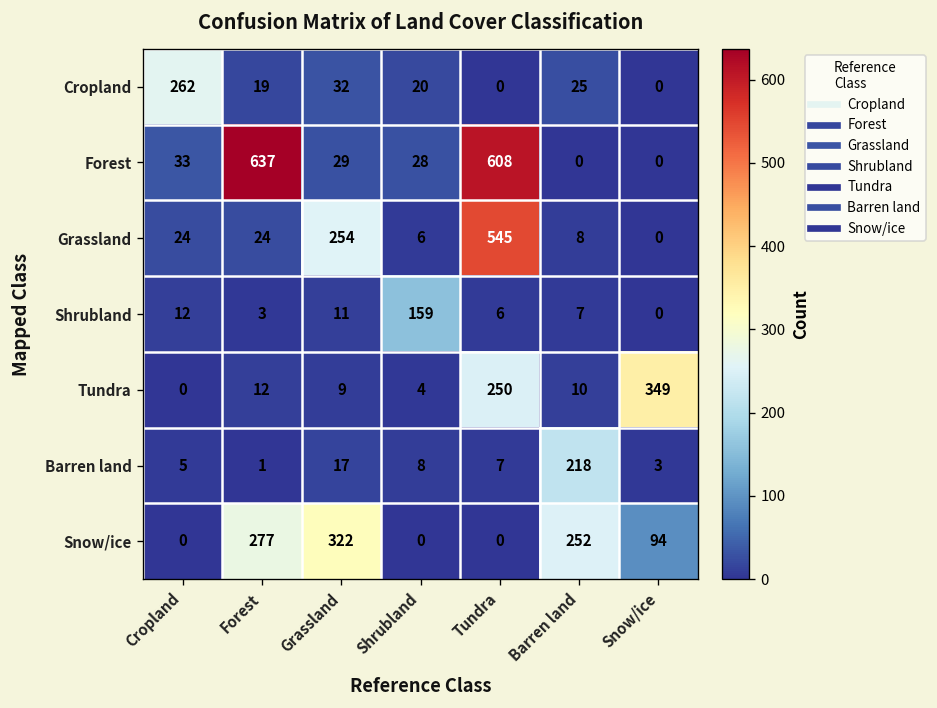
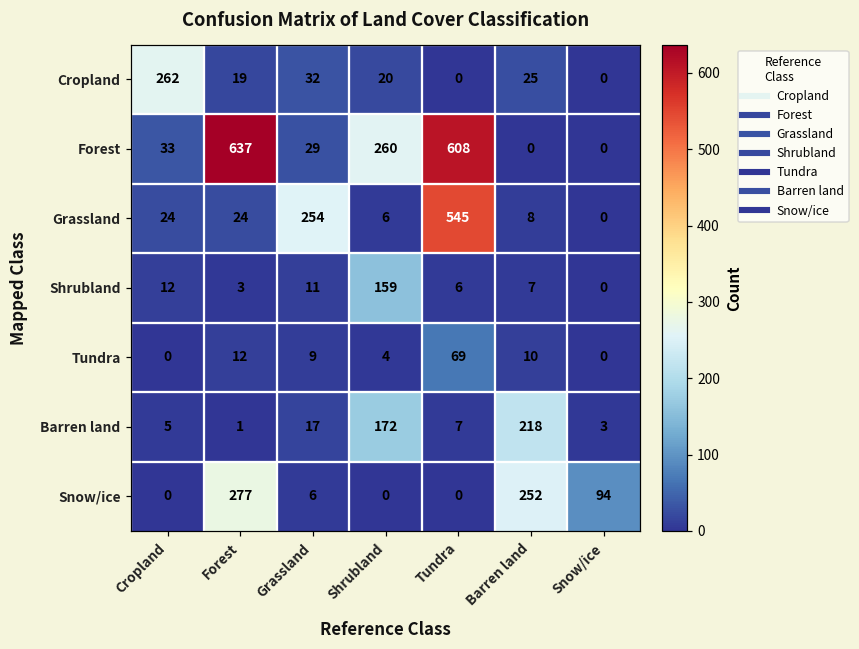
Forest, Shrubland: 28 -> 260
Tundra, Tundra: 250 -> 69
Tundra, Snow/ice: 349 -> 0
Barren land, Shrubland: 8 -> 172
Snow/ice, Grassland: 322 -> 6
